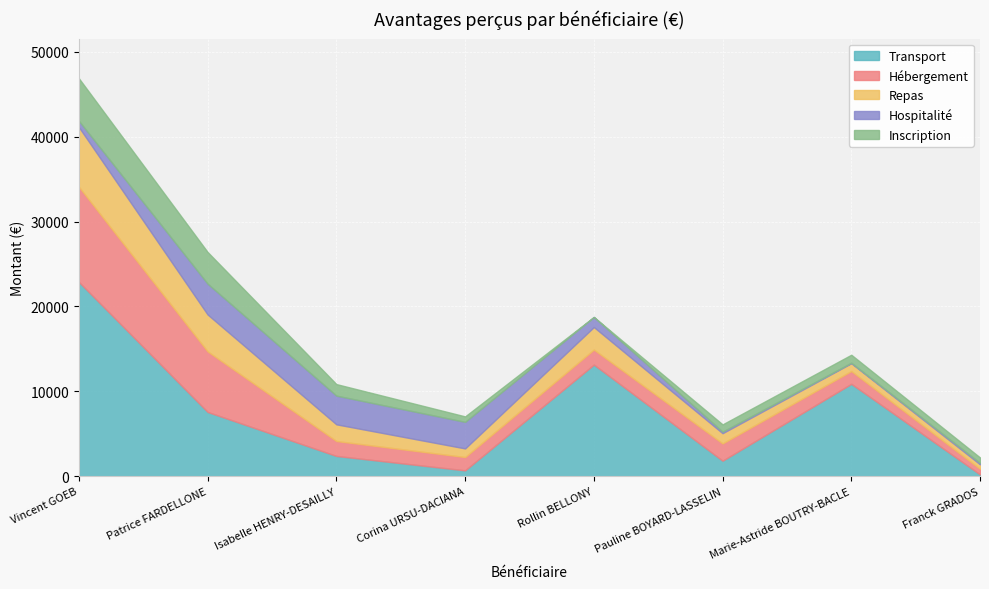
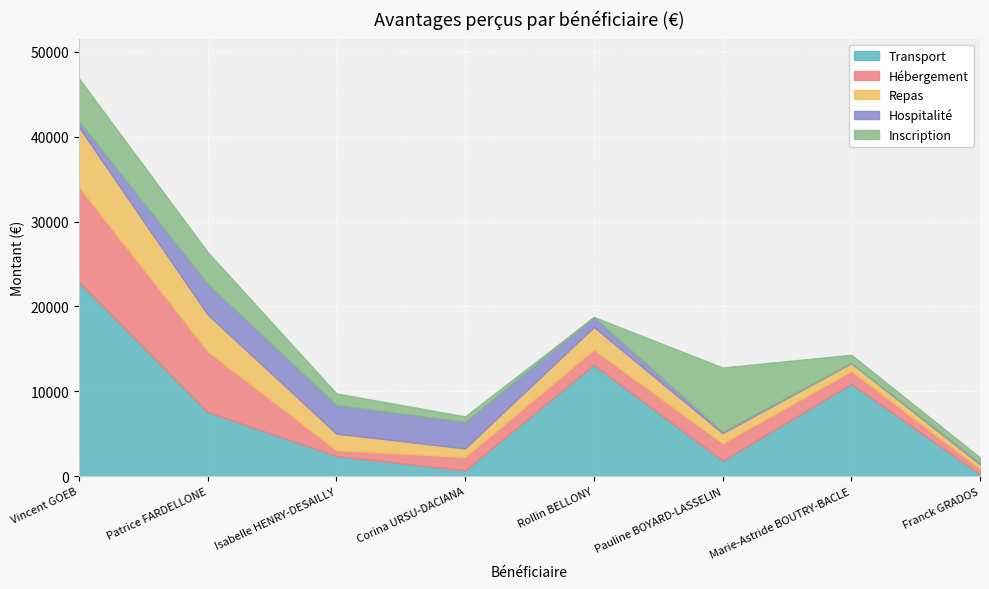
Hébergement, Isabelle HENRY-DESAILLY: 2000 -> 1000
Inscription, Pauline BOYARD-LASSELIN: 1000 -> 8000
